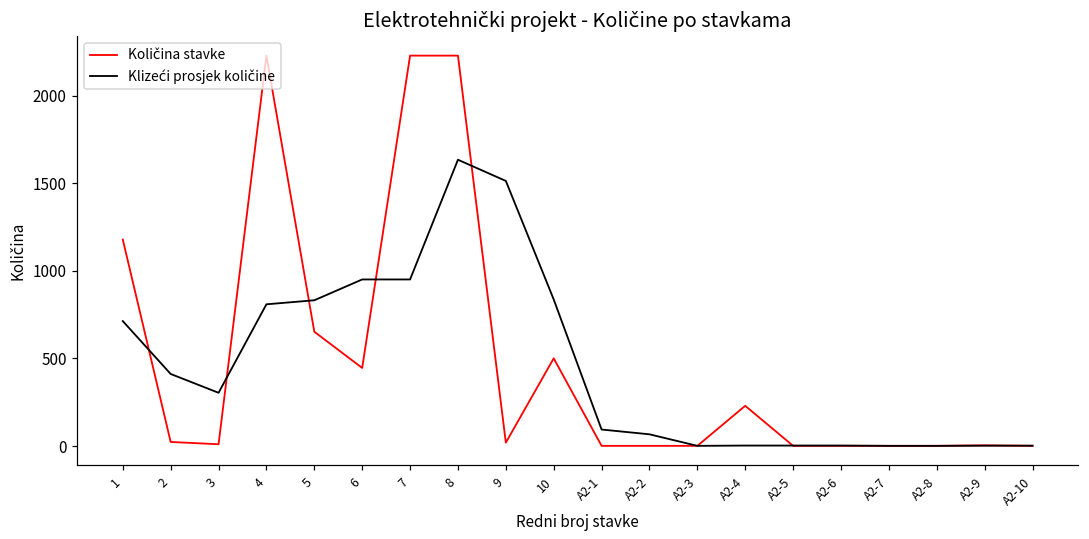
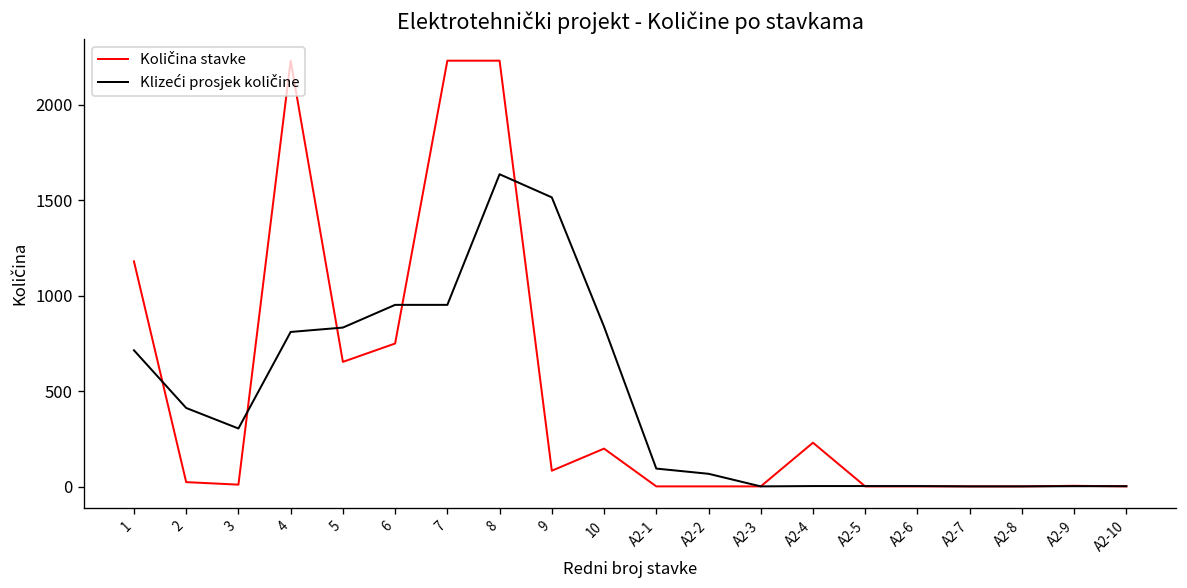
Količina stavke, 6: 450 -> 750
Količina stavke, 9: 20 -> 80
Količina stavke, 10: 500 -> 200
